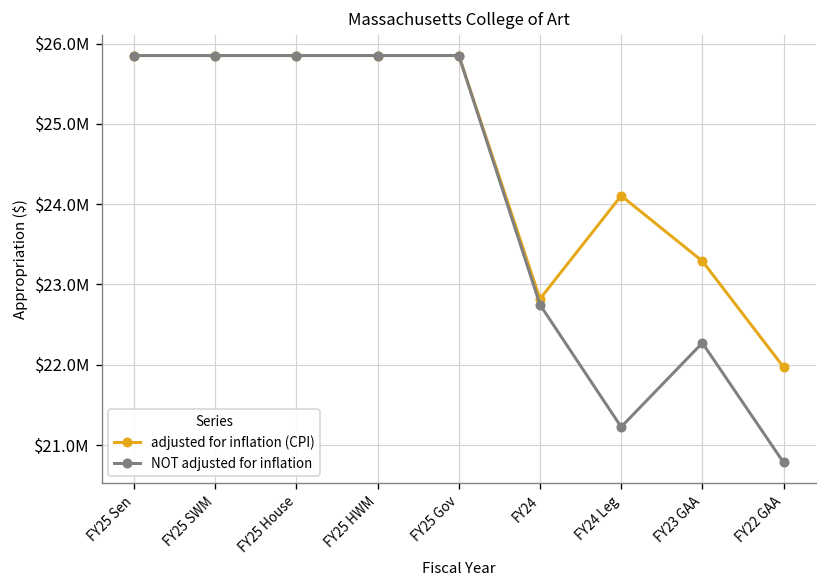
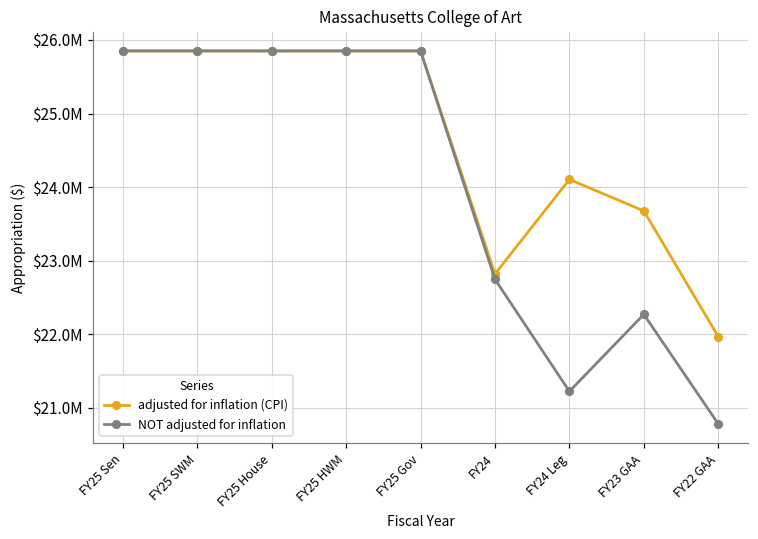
adjusted for inflation (CPI), FY23 GAA: $23300000 -> $23700000
